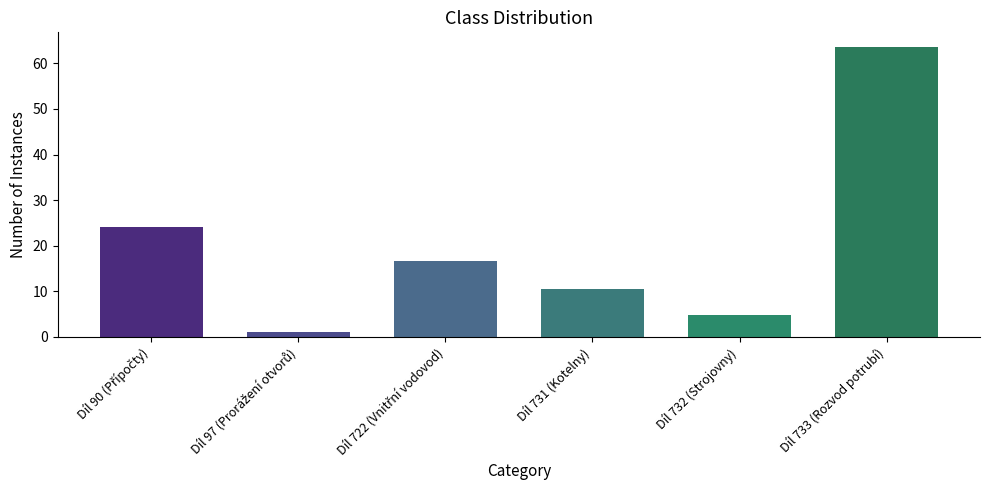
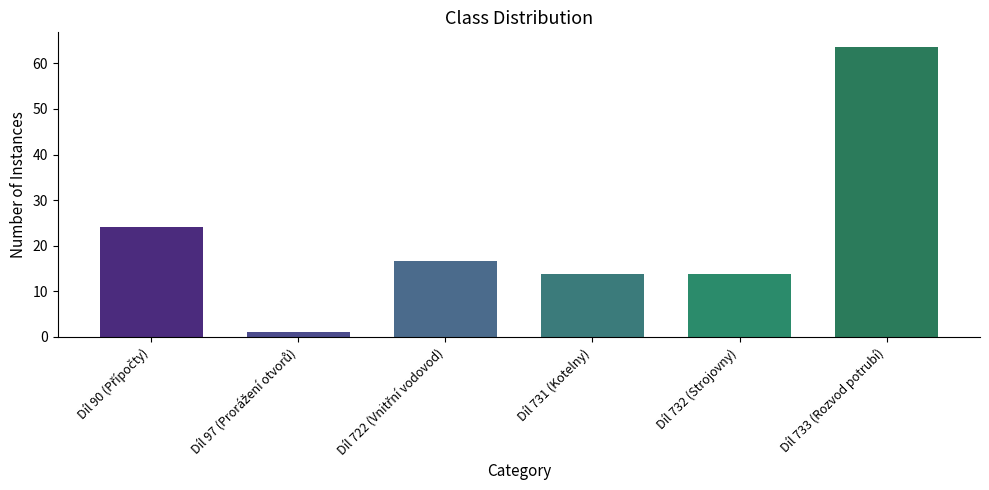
Díl 731 (Kotelny): 11 -> 14
Díl 732 (Strojovny): 5 -> 14
